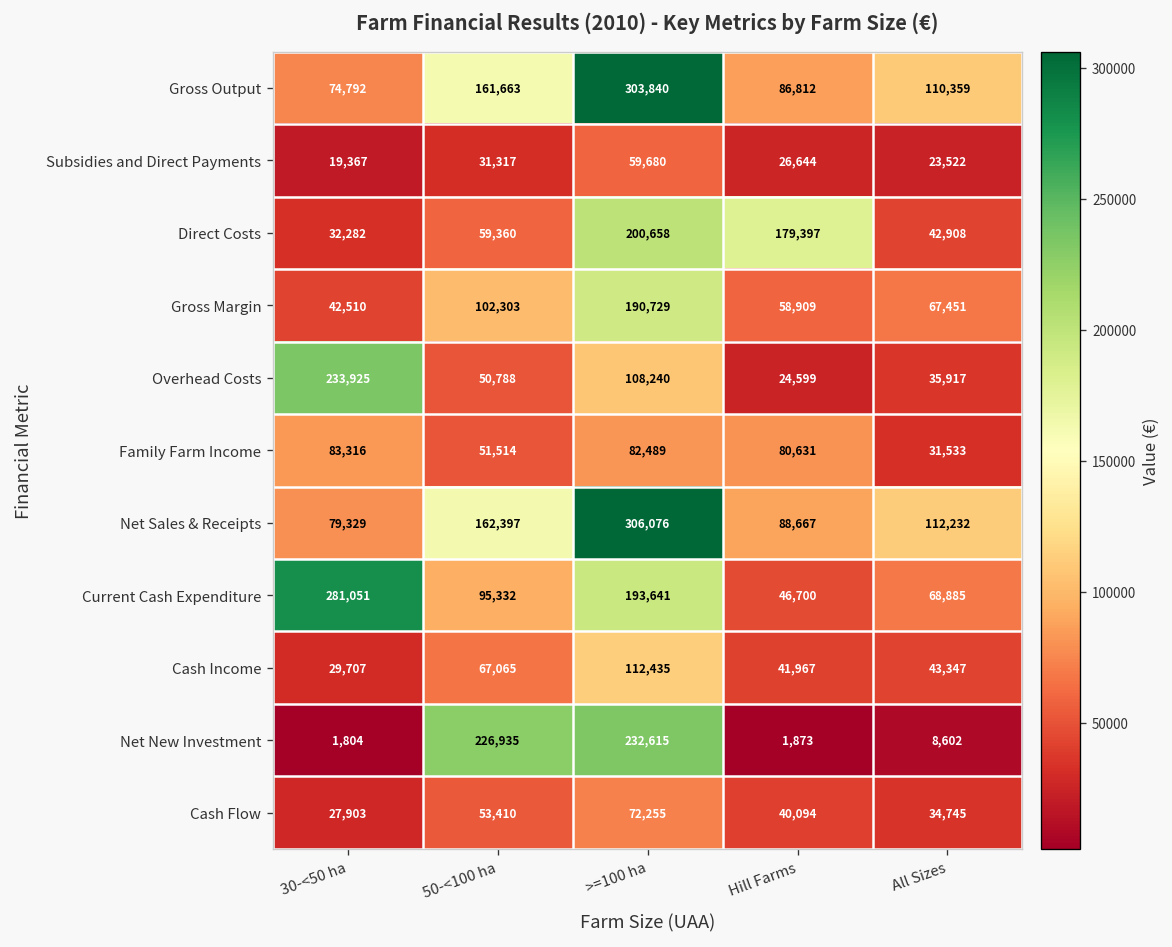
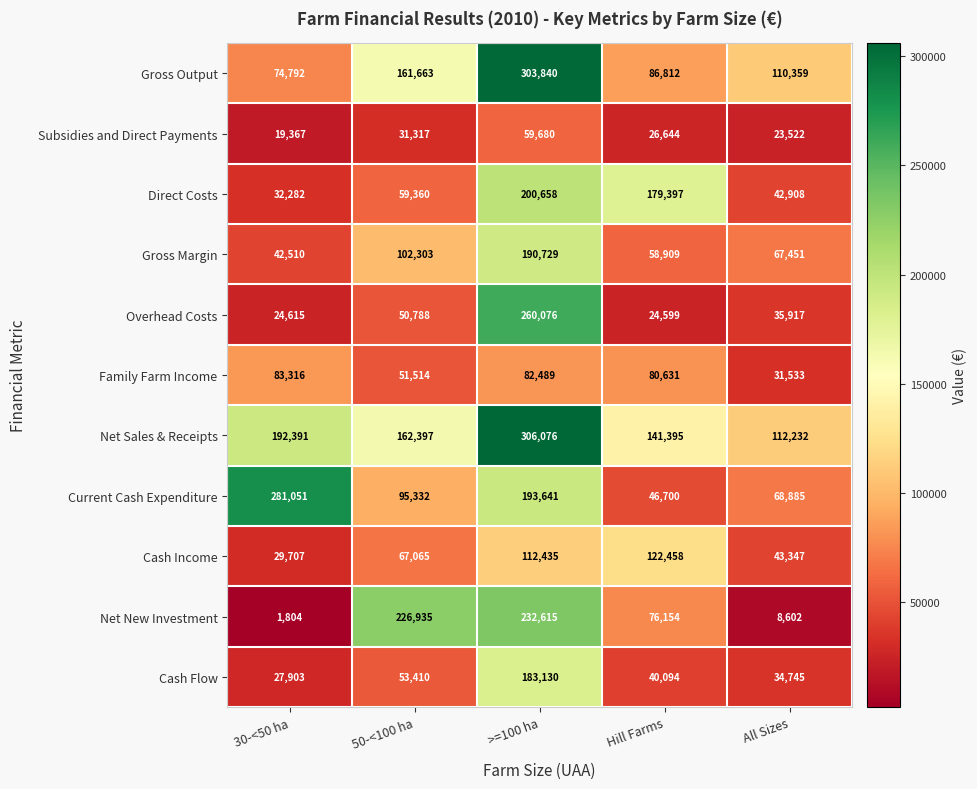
Overhead Costs, 30-<50 ha: 233,925 -> 24,615
Overhead Costs, >=100 ha: 108,240 -> 260,076
Net Sales & Receipts, 30-<50 ha: 79,329 -> 192,391
Net Sales & Receipts, Hill Farms: 88,667 -> 141,395
Cash Income, Hill Farms: 41,967 -> 122,458
Net New Investment, Hill Farms: 1,873 -> 76,154
Cash Flow, >=100 ha: 72,255 -> 183,130
